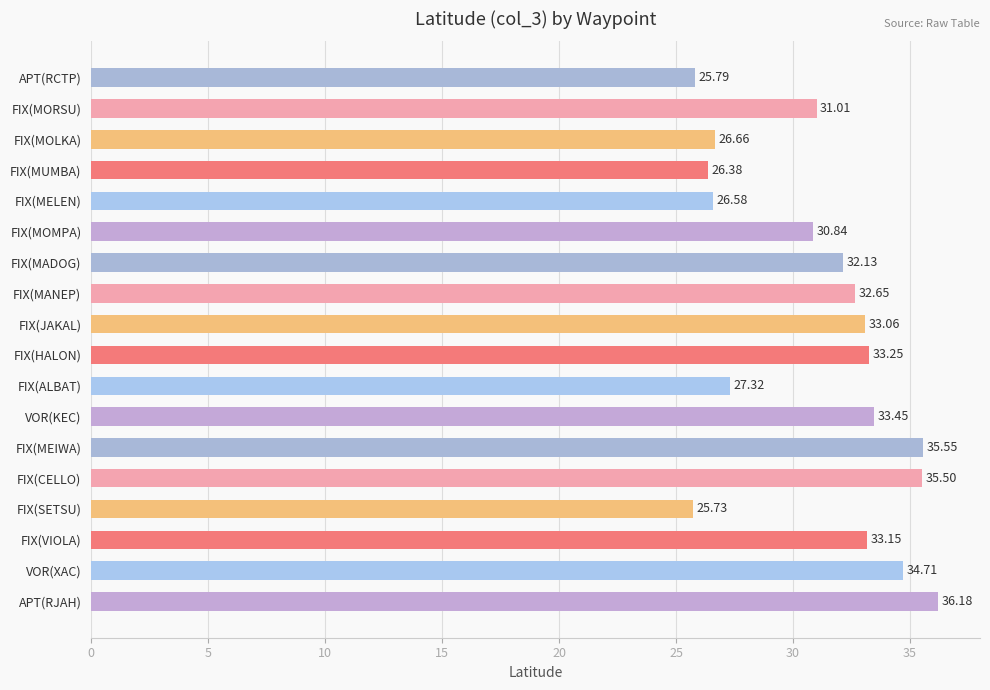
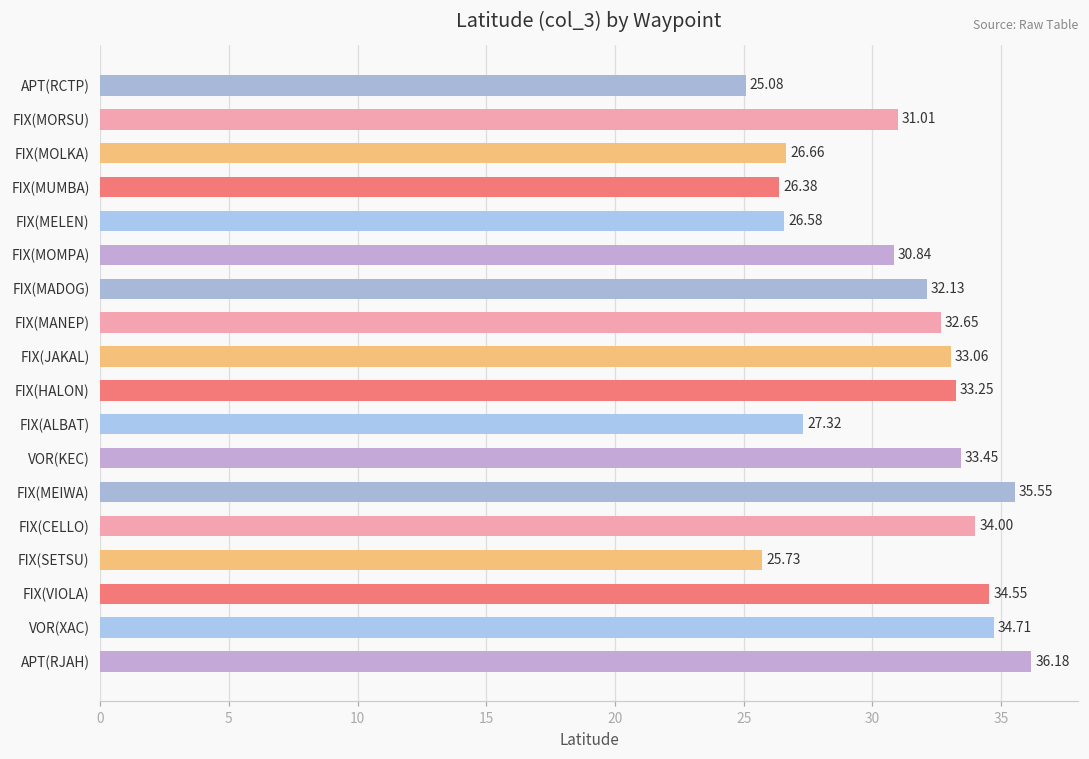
APT(RCTP): 25.79 -> 25.08
FIX(CELLO): 35.50 -> 34.00
FIX(VIOLA): 33.15 -> 34.55
